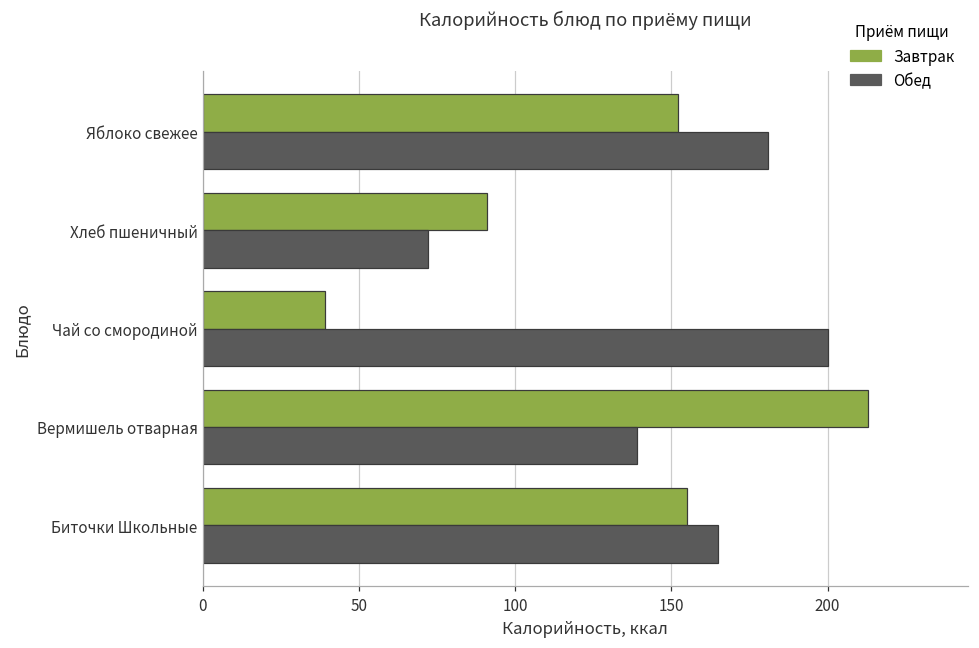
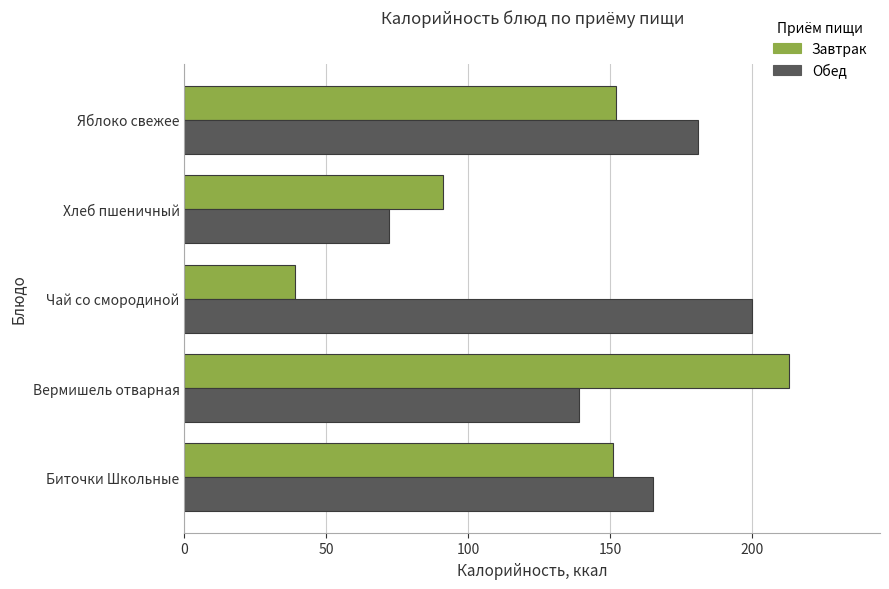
Завтрак, Биточки Школьные: 155 -> 151
